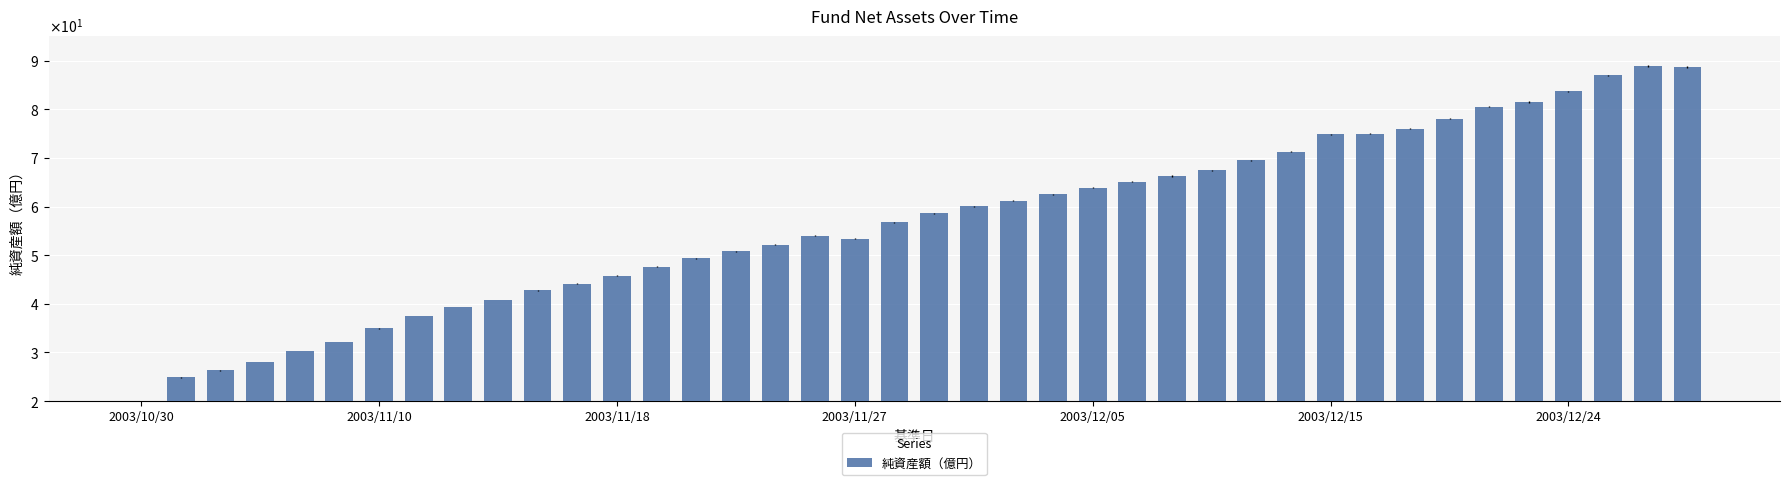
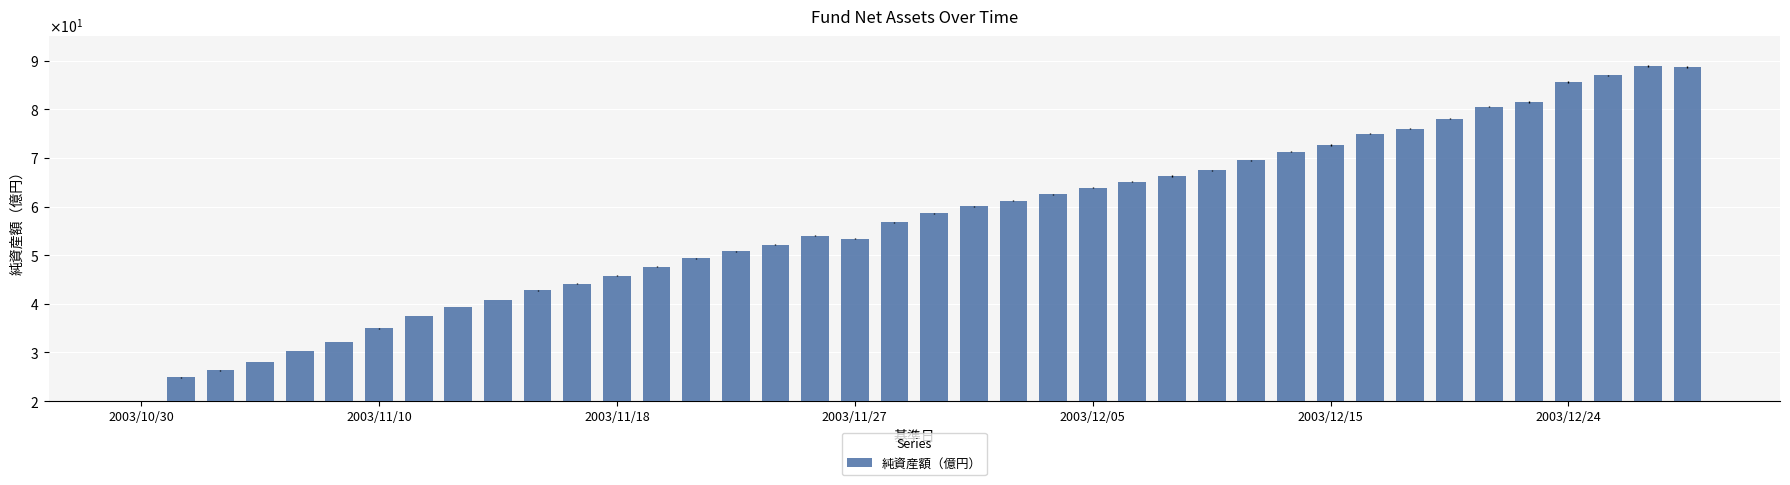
2003/12/15: 75 -> 73
2003/12/24: 84 -> 86
